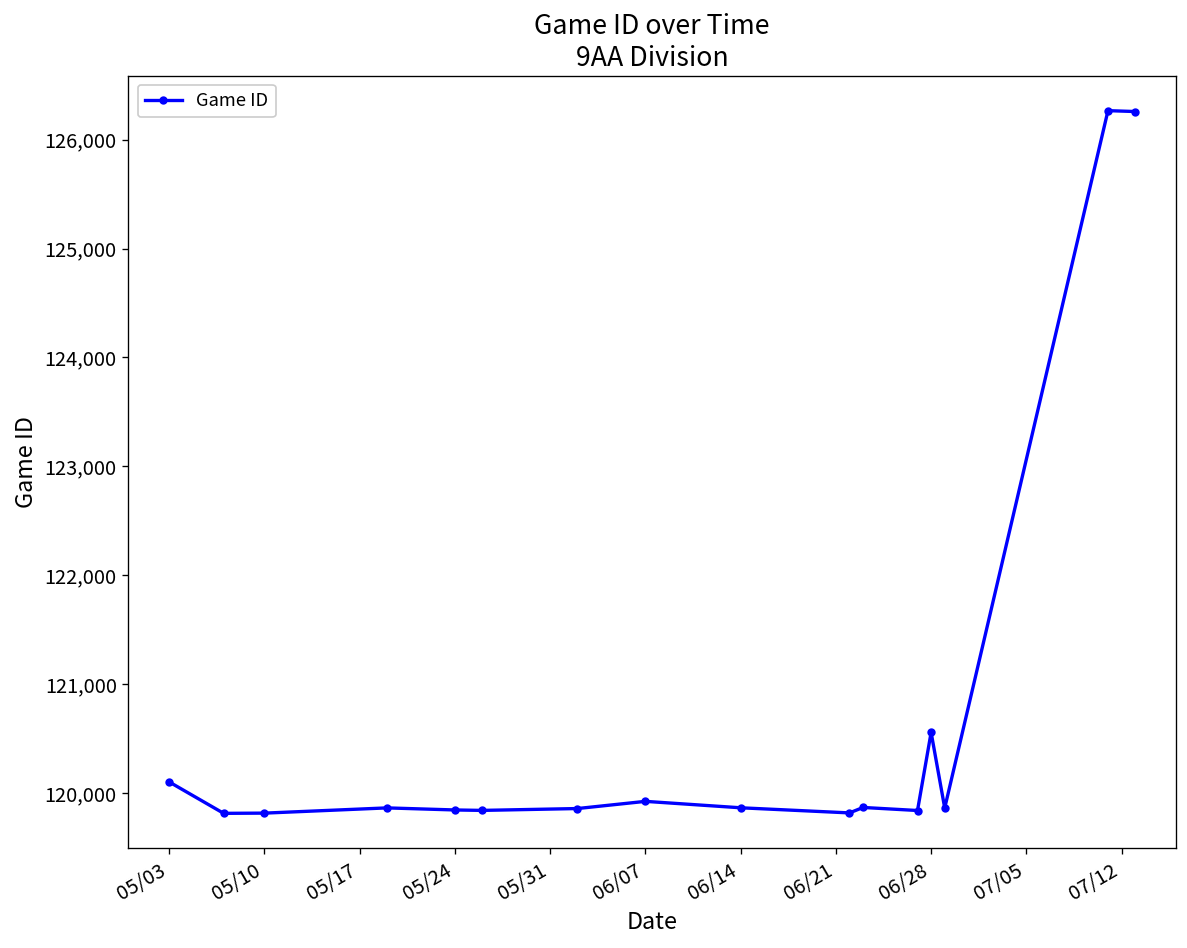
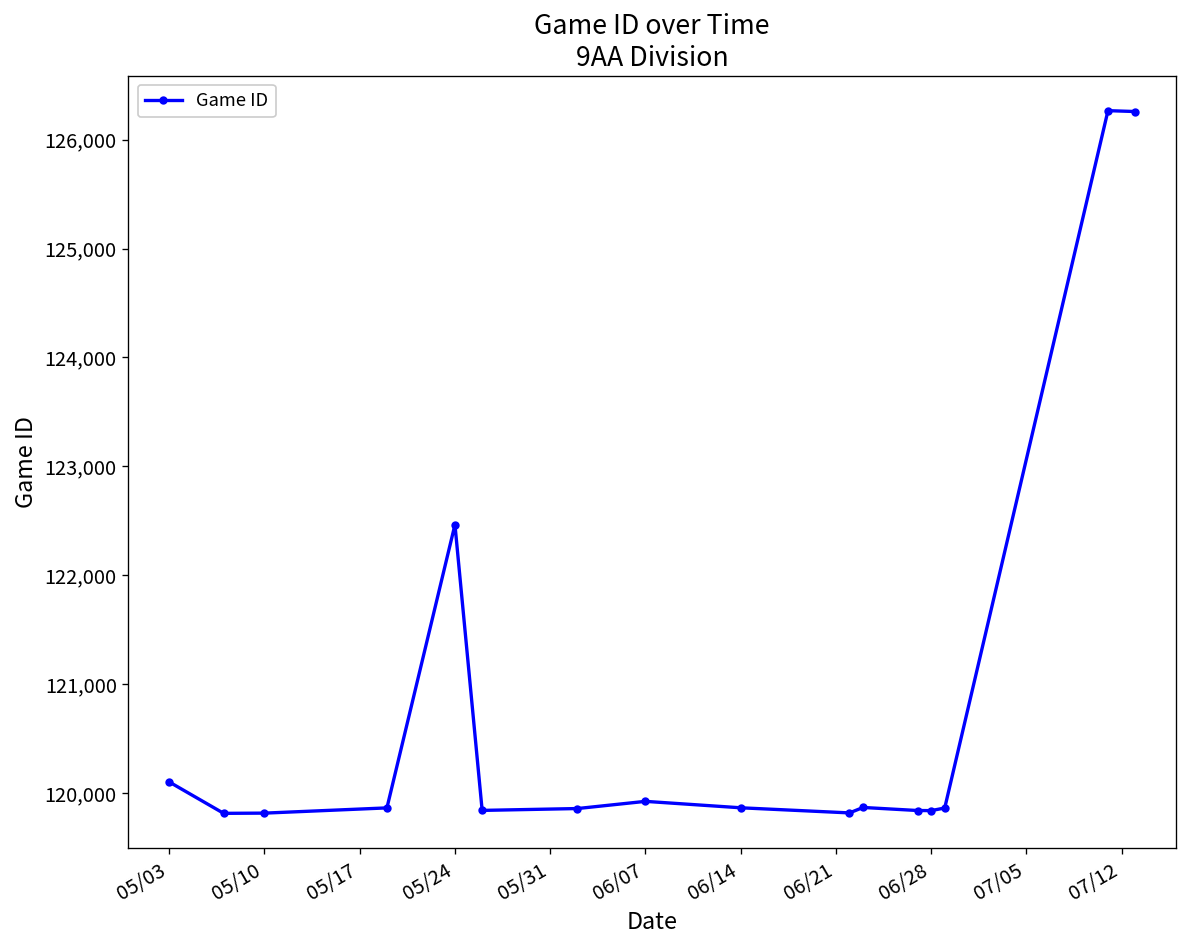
05/24: 119,800 -> 122,500
06/28: 120,600 -> 119,800
